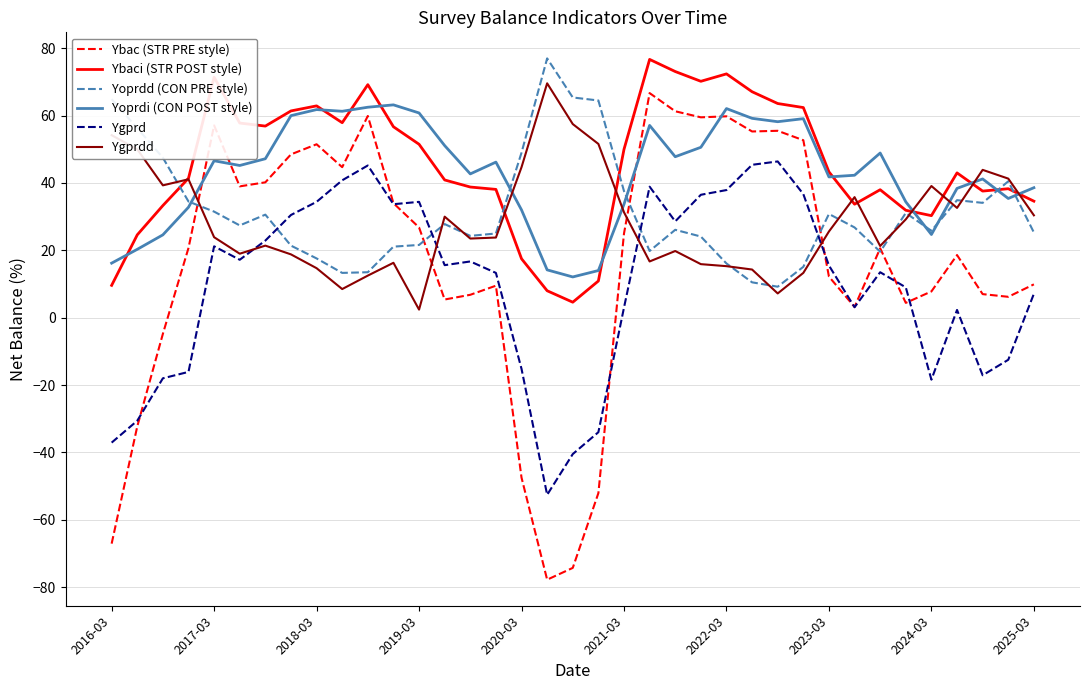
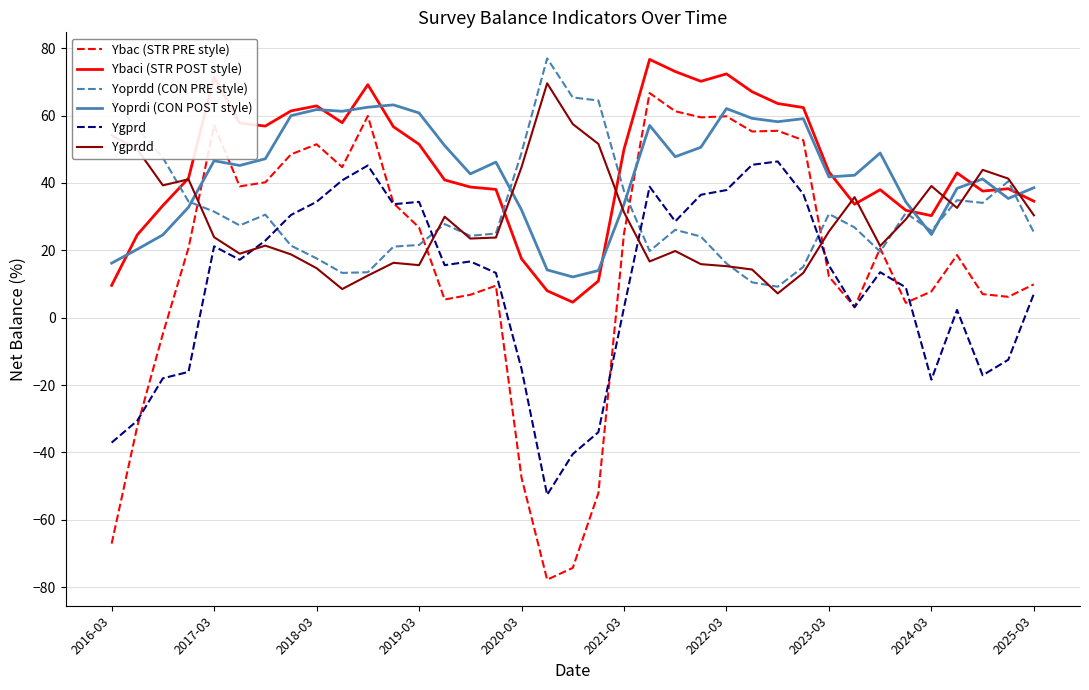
Ygprdd, 2019-03: 2 -> 16
